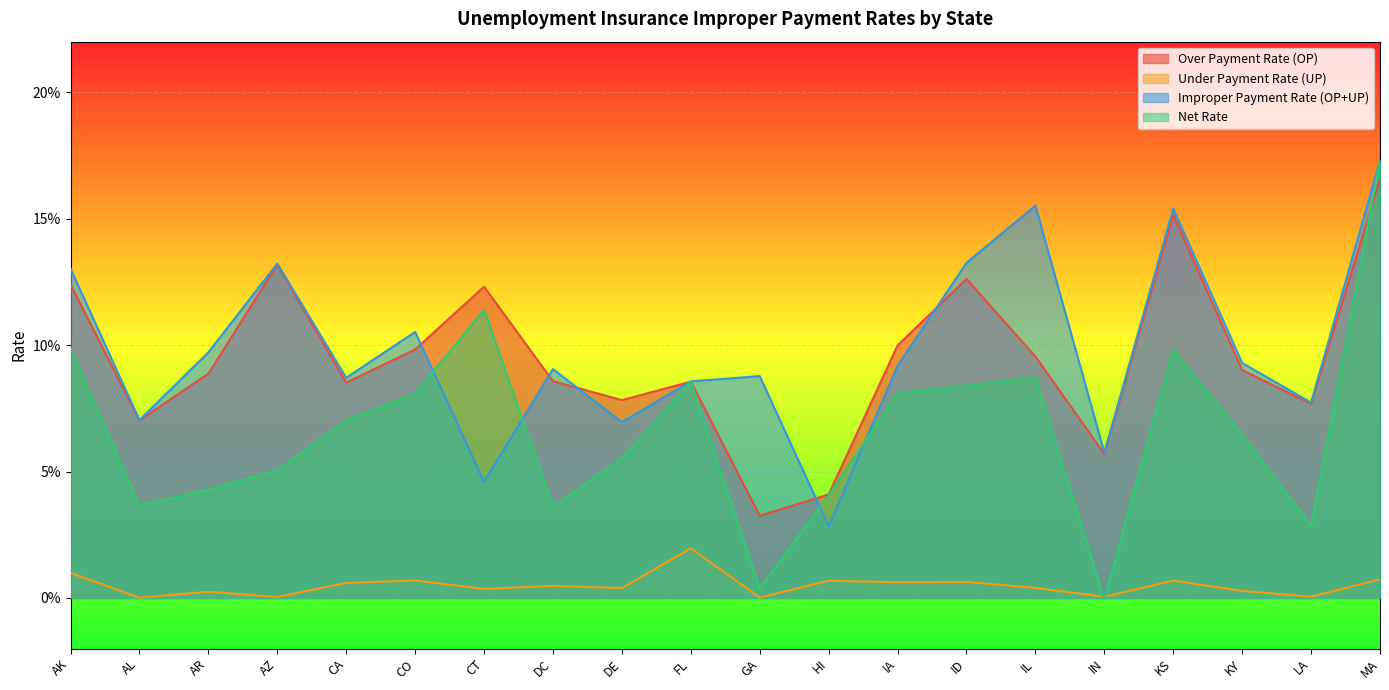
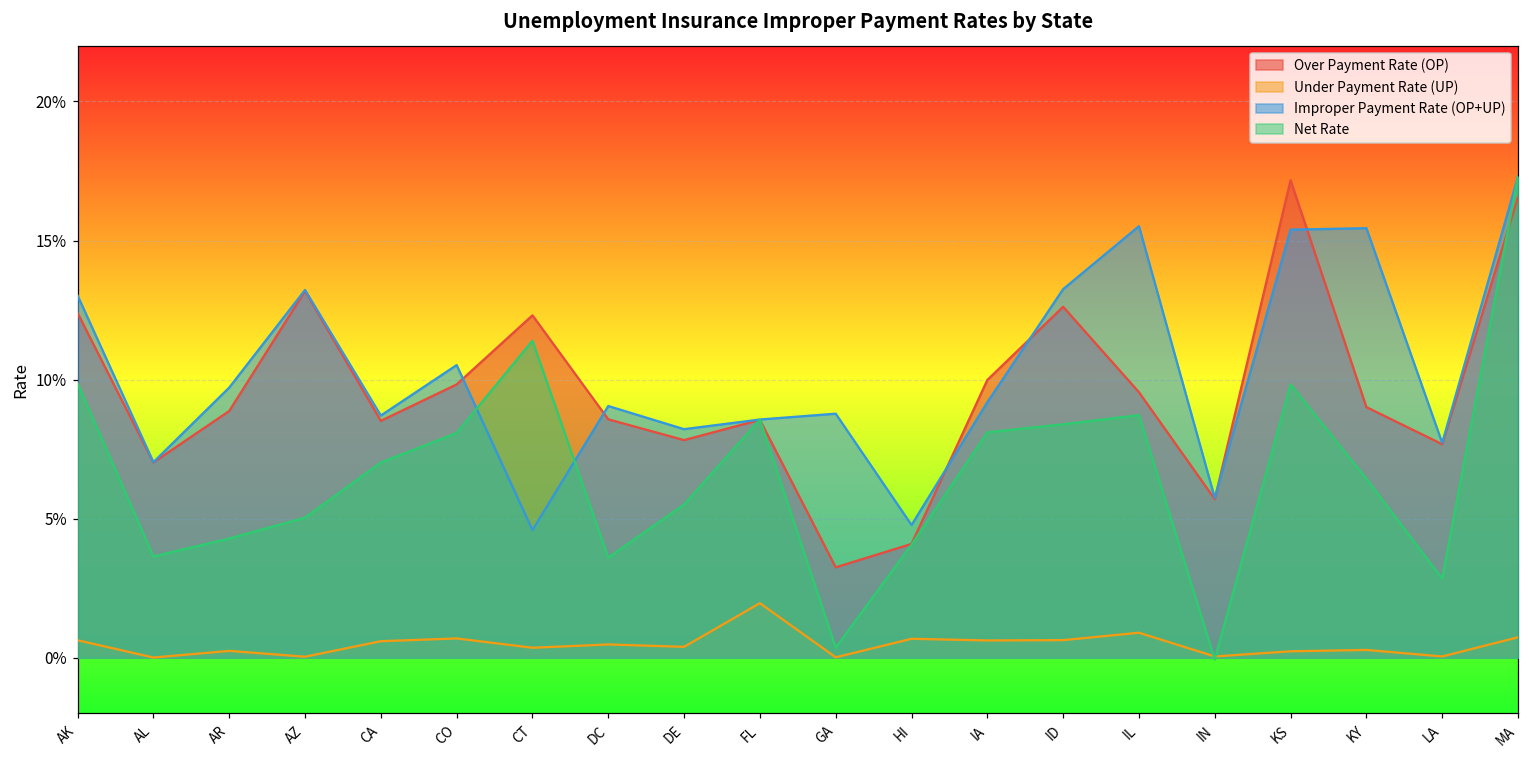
Under Payment Rate (UP), AK: 1.0% -> 0.6%
Improper Payment Rate (OP+UP), DE: 7.0% -> 8.2%
Improper Payment Rate (OP+UP), HI: 2.8% -> 4.8%
Under Payment Rate (UP), IL: 0.4% -> 0.9%
Over Payment Rate (OP), KS: 15.2% -> 17.2%
Under Payment Rate (UP), KS: 0.7% -> 0.2%
Improper Payment Rate (OP+UP), KY: 9.3% -> 15.4%
